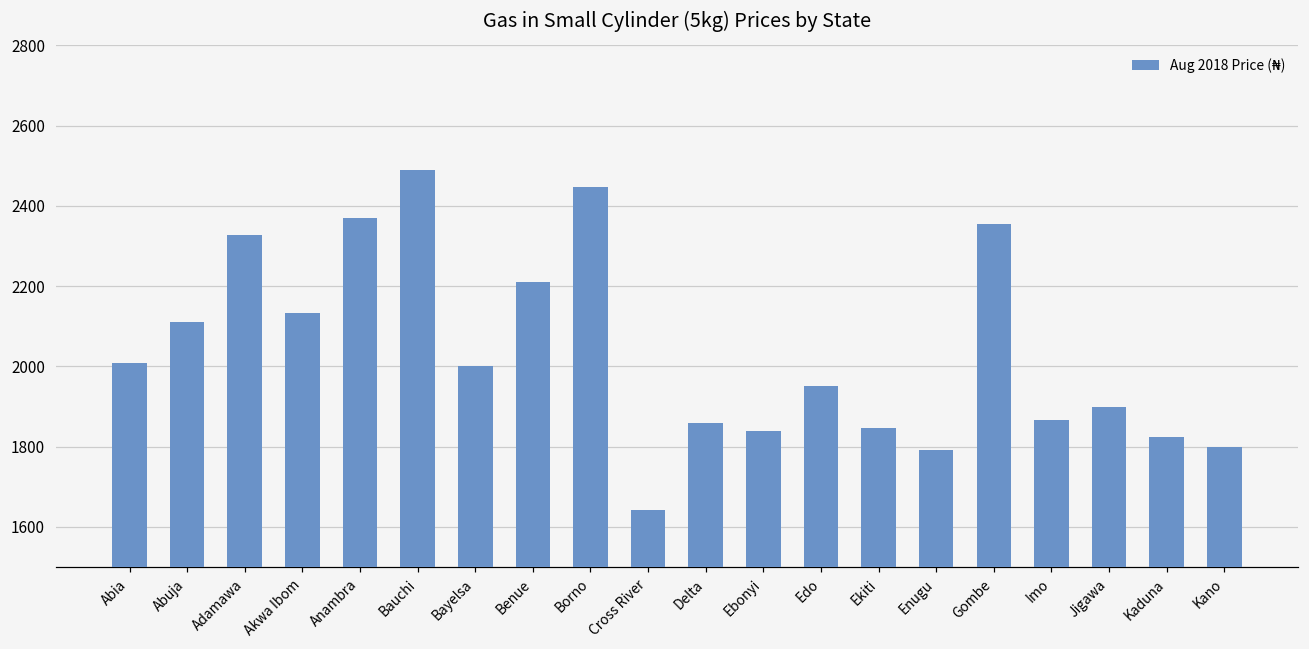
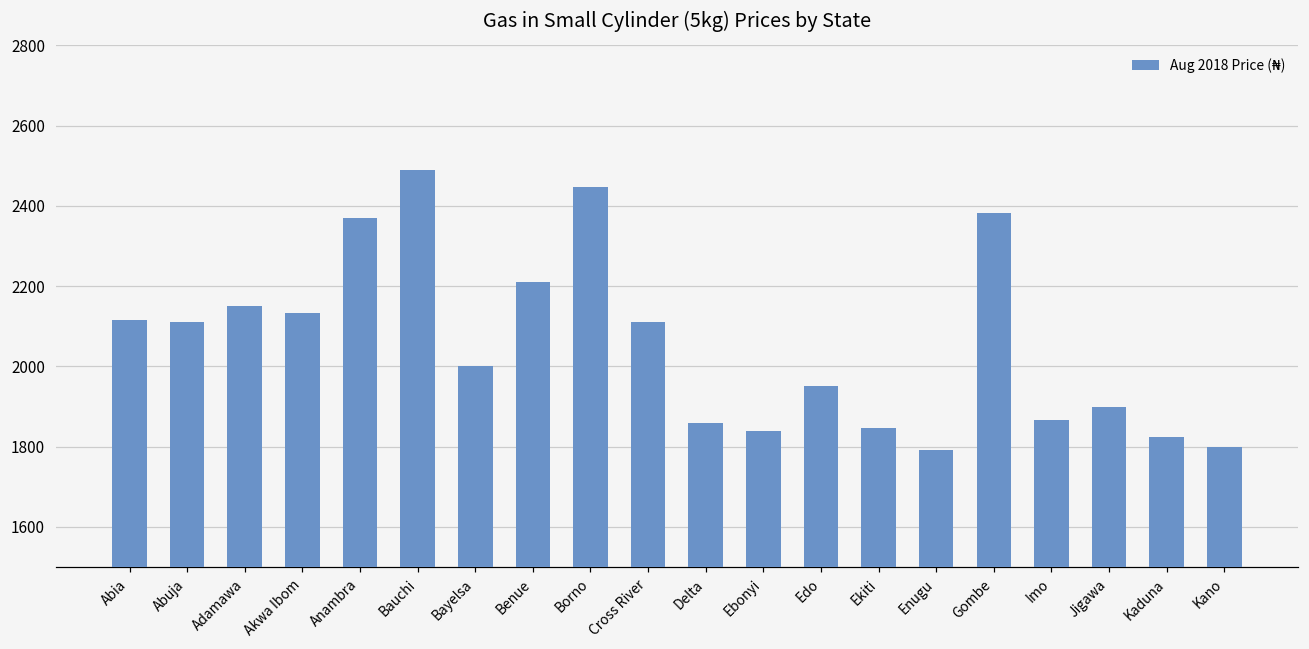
Abia: 2010 -> 2120
Adamawa: 2330 -> 2150
Cross River: 1640 -> 2110
Gombe: 2350 -> 2380
